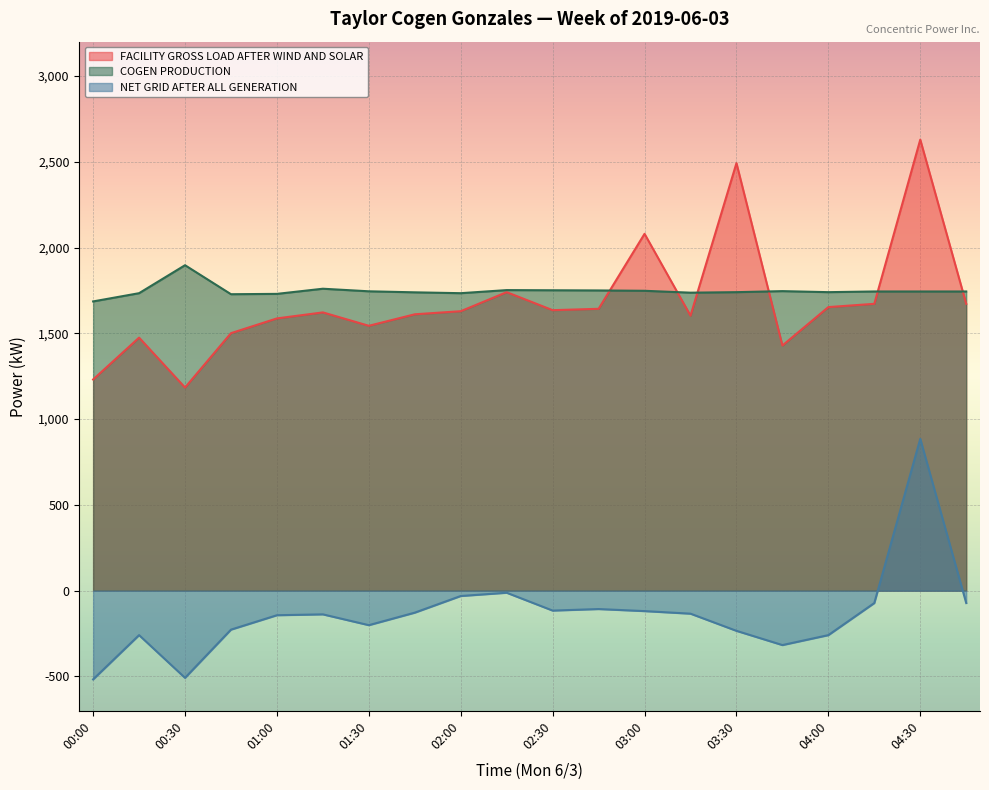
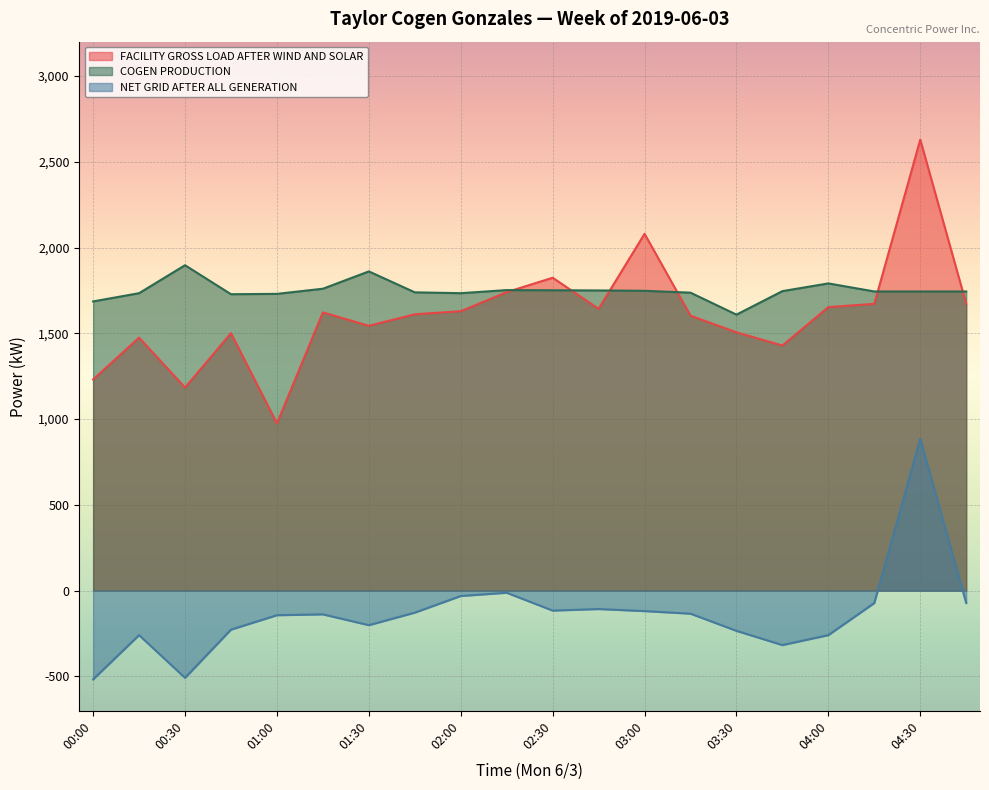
FACILITY GROSS LOAD AFTER WIND AND SOLAR, 01:00: 1,590 -> 980
COGEN PRODUCTION, 01:30: 1,750 -> 1,860
FACILITY GROSS LOAD AFTER WIND AND SOLAR, 02:30: 1,640 -> 1,820
FACILITY GROSS LOAD AFTER WIND AND SOLAR, 03:30: 2,490 -> 1,510
COGEN PRODUCTION, 03:30: 1,740 -> 1,610
COGEN PRODUCTION, 04:00: 1,740 -> 1,790
